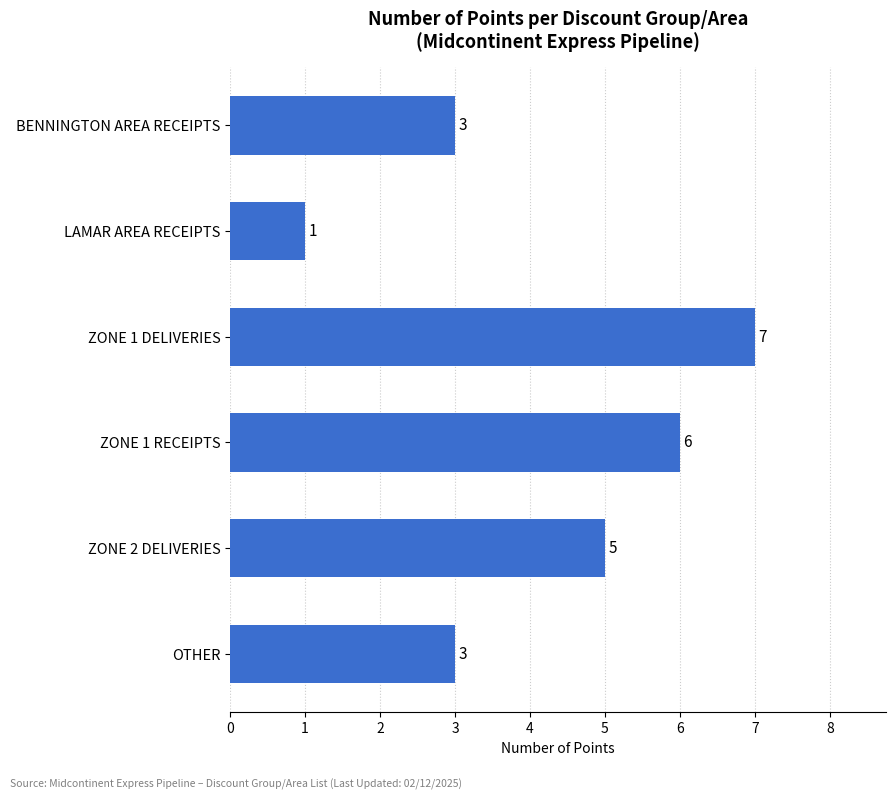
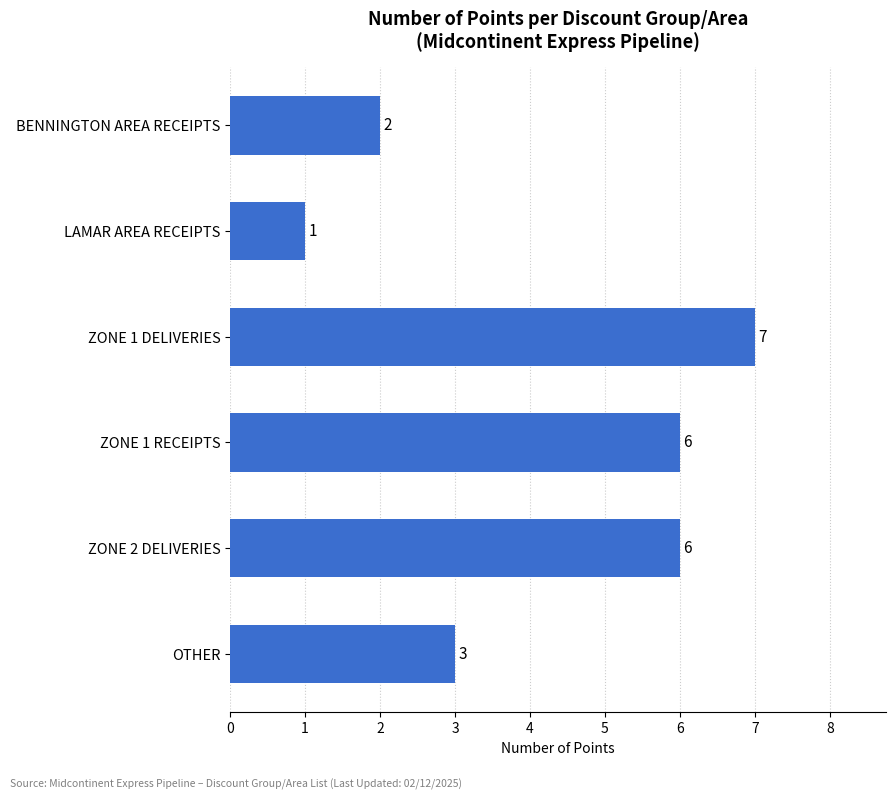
BENNINGTON AREA RECEIPTS: 3 -> 2
ZONE 2 DELIVERIES: 5 -> 6
